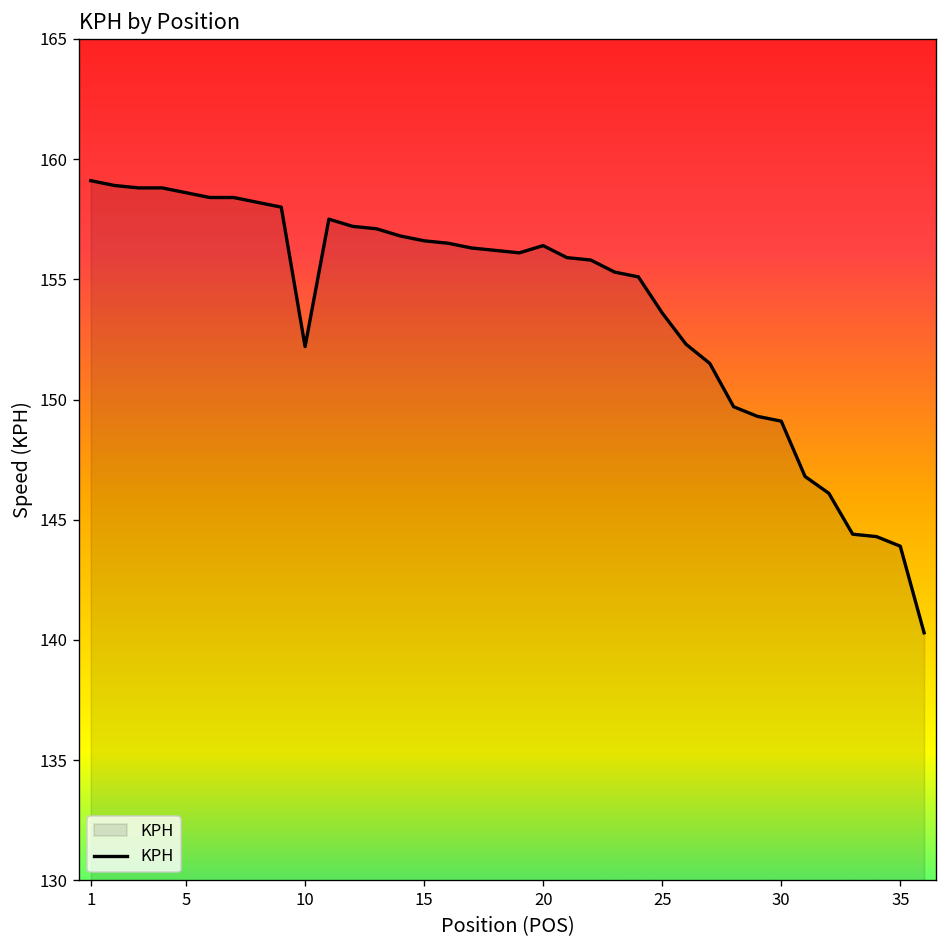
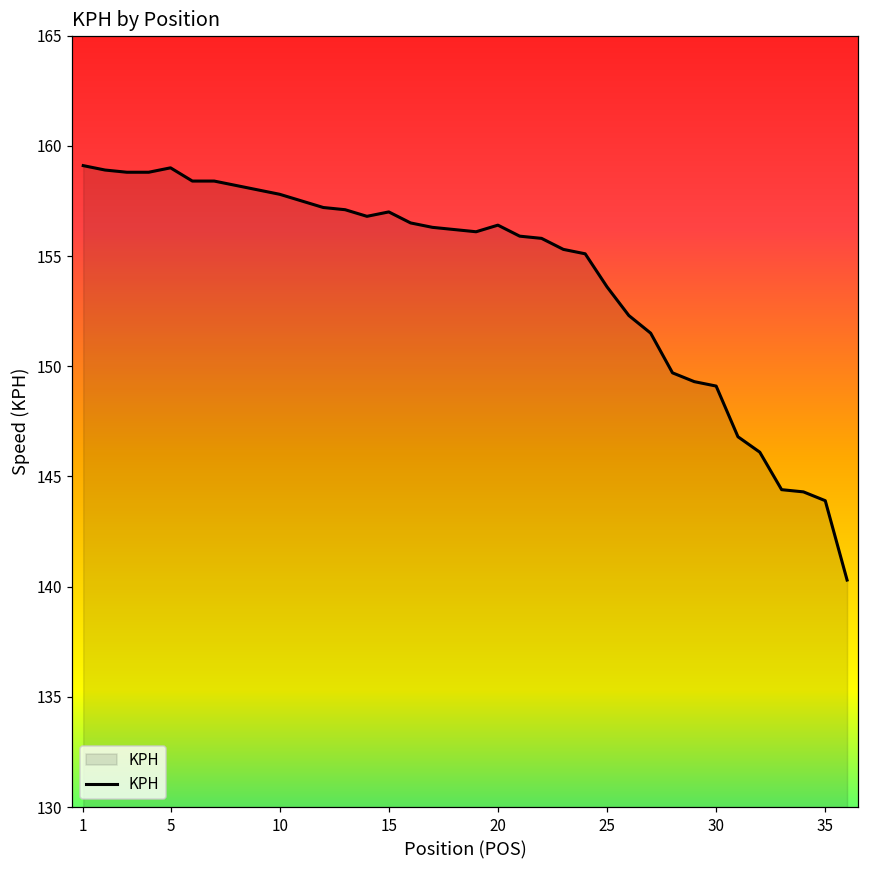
5: 158.6 -> 159.0
10: 152.2 -> 157.8
15: 156.6 -> 157.0
